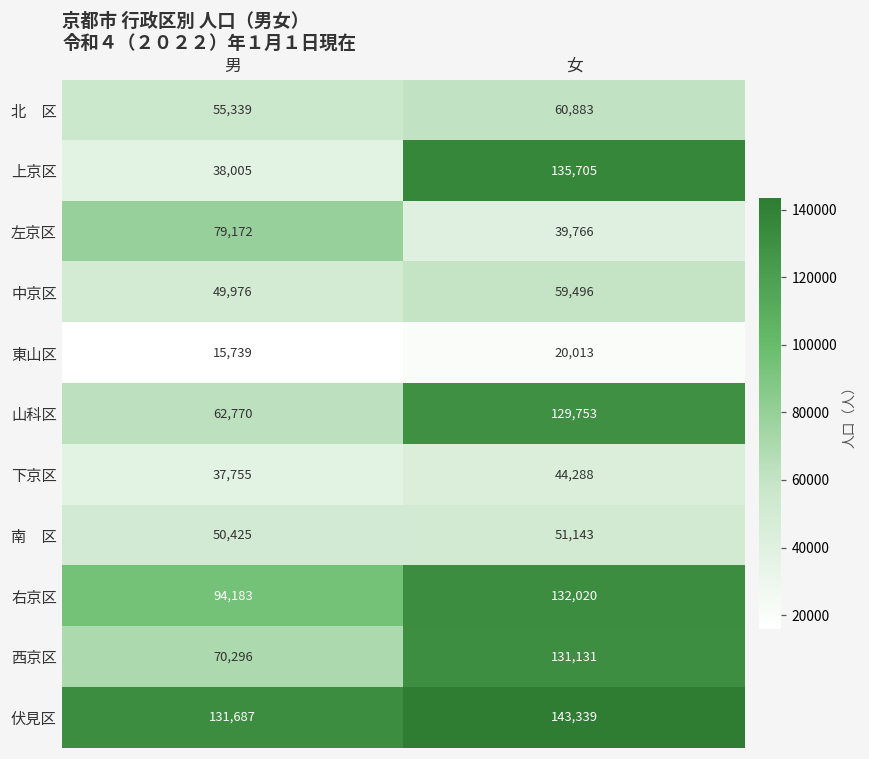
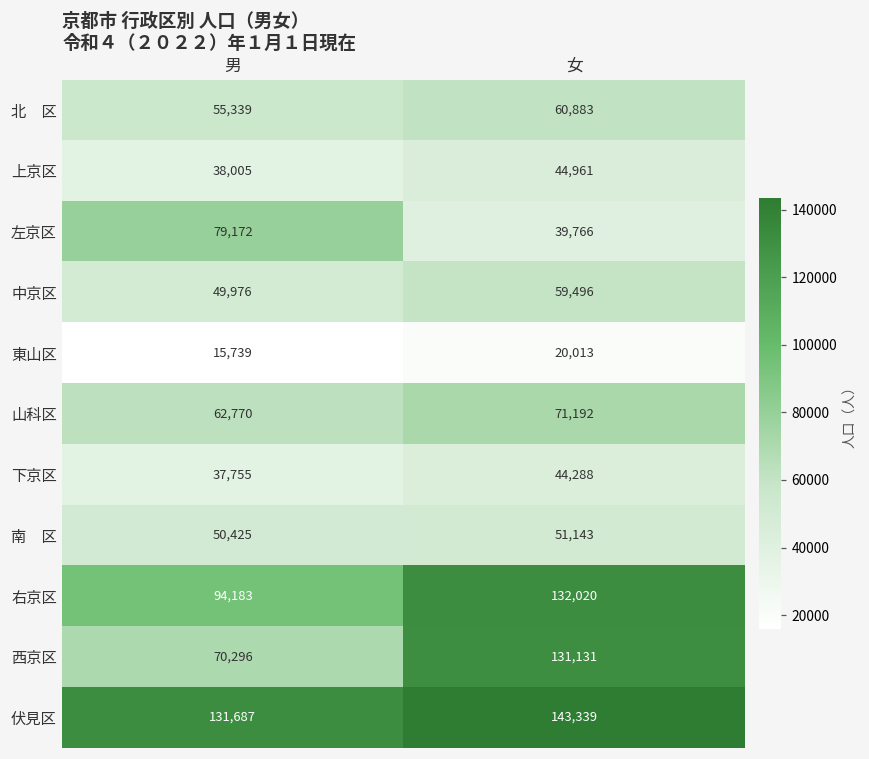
上京区, 女: 135,705 -> 44,961
山科区, 女: 129,753 -> 71,192
